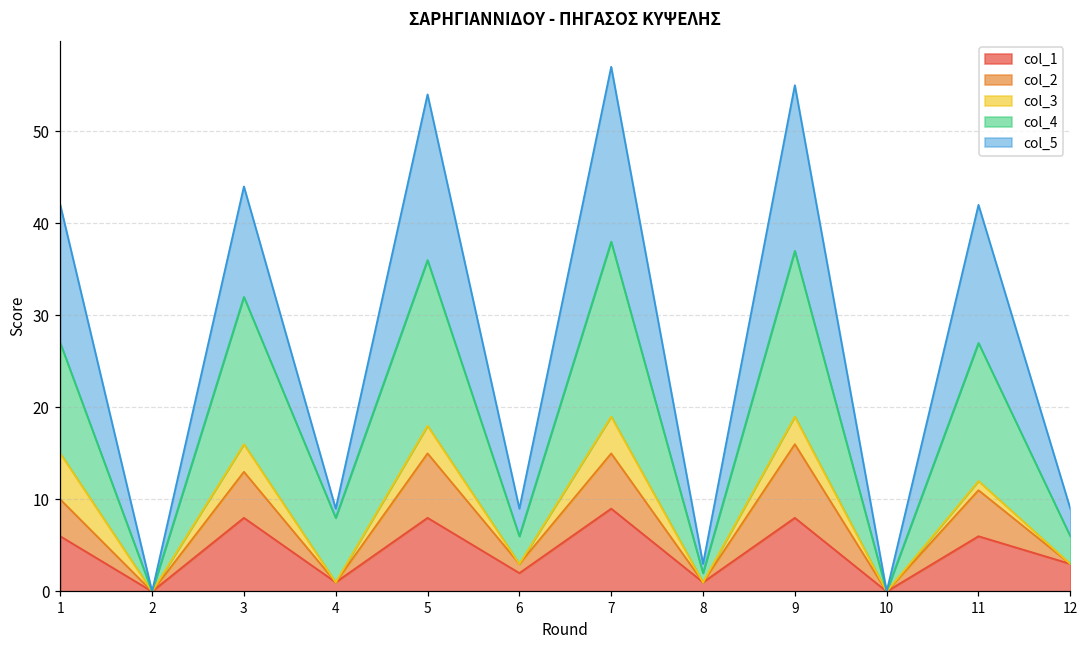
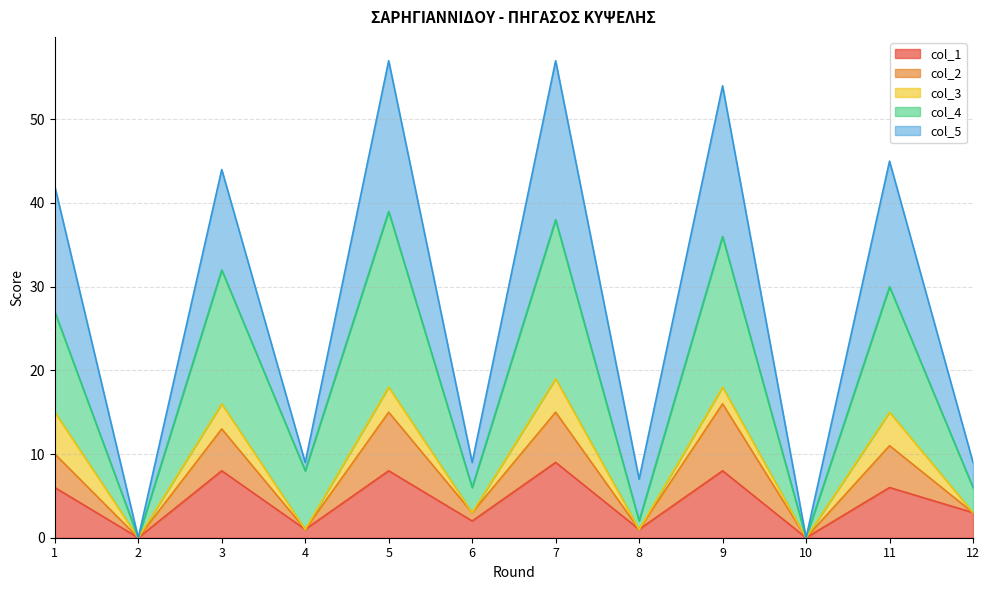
col_4, 5: 18 -> 21
col_5, 8: 1 -> 5
col_3, 9: 3 -> 2
col_3, 11: 1 -> 4
